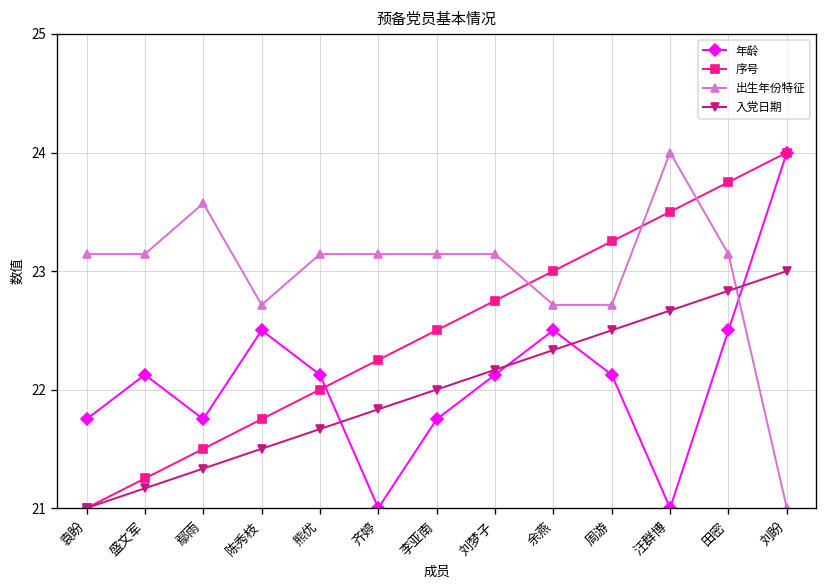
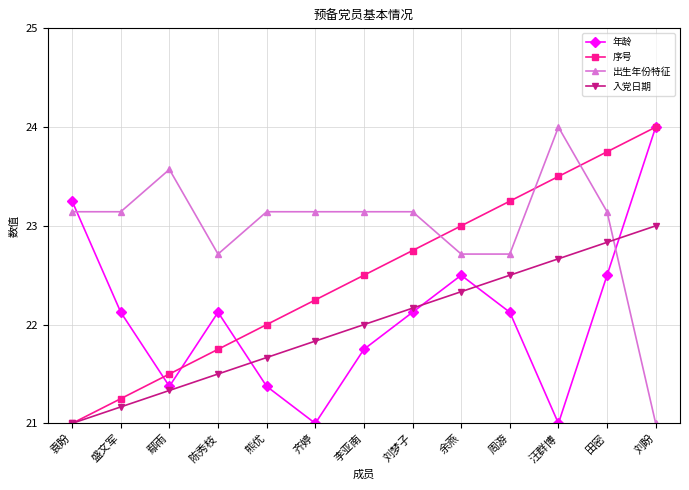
年龄, 袁盼: 21.8 -> 23.3
年龄, 鄢雨: 21.8 -> 21.4
年龄, 陈秀枝: 22.5 -> 22.1
年龄, 熊优: 22.1 -> 21.4
